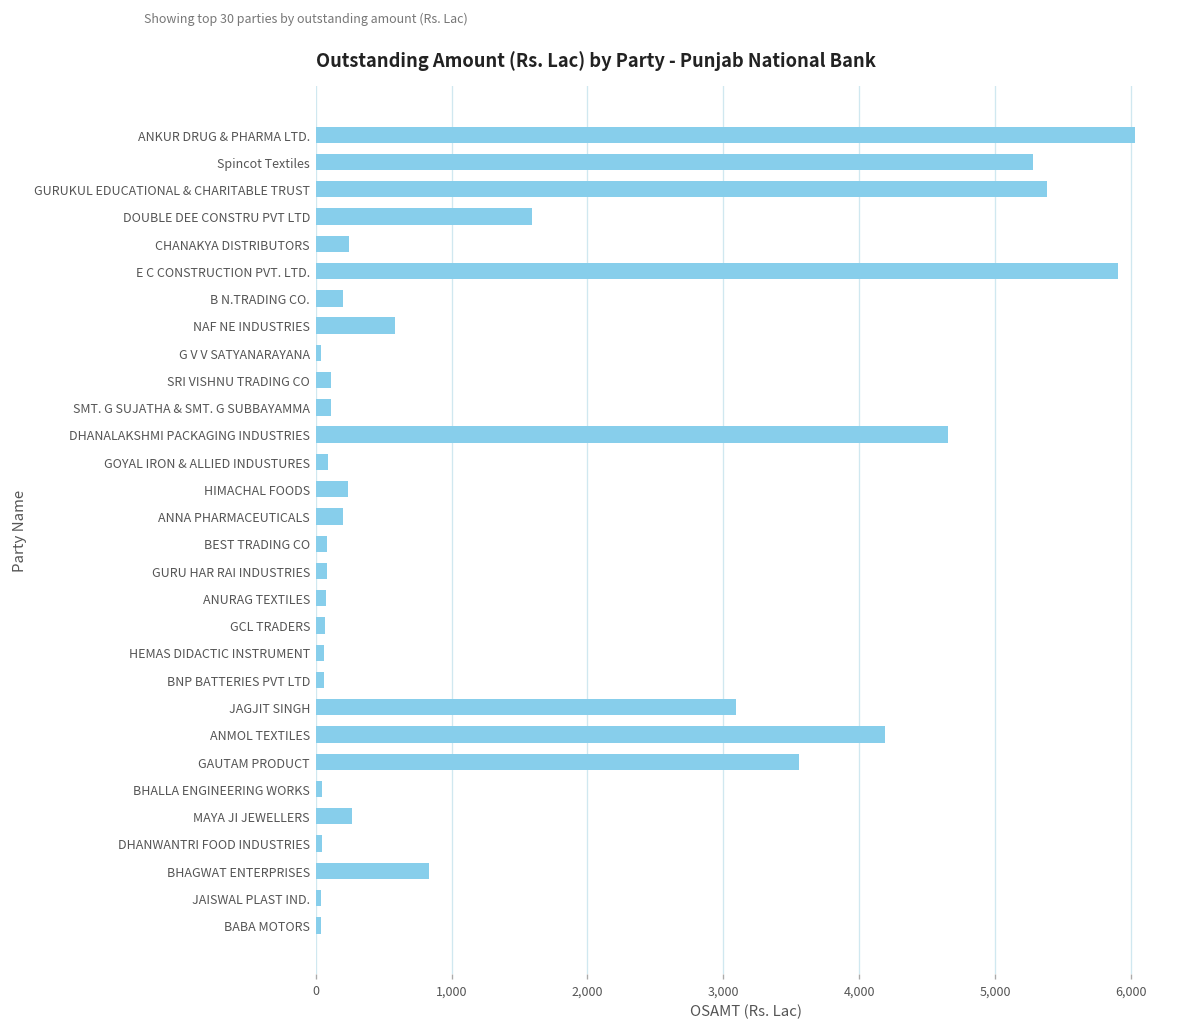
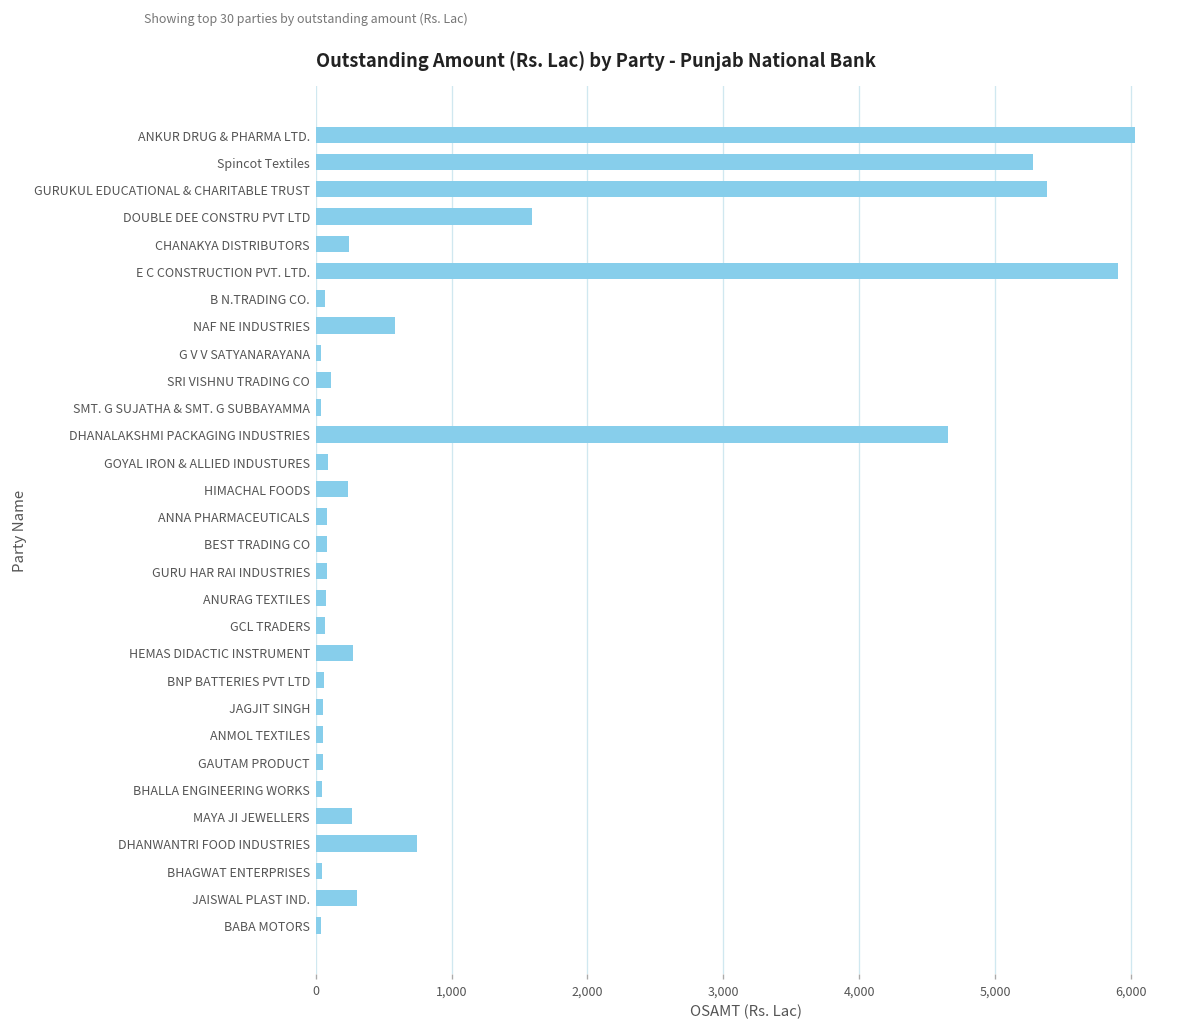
B N.TRADING CO.: 200 -> 70
SMT. G SUJATHA & SMT. G SUBBAYAMMA: 110 -> 40
ANNA PHARMACEUTICALS: 200 -> 80
HEMAS DIDACTIC INSTRUMENT: 60 -> 270
JAGJIT SINGH: 3,100 -> 60
ANMOL TEXTILES: 4,190 -> 50
GAUTAM PRODUCT: 3,560 -> 50
DHANWANTRI FOOD INDUSTRIES: 40 -> 750
BHAGWAT ENTERPRISES: 830 -> 40
JAISWAL PLAST IND.: 40 -> 300
